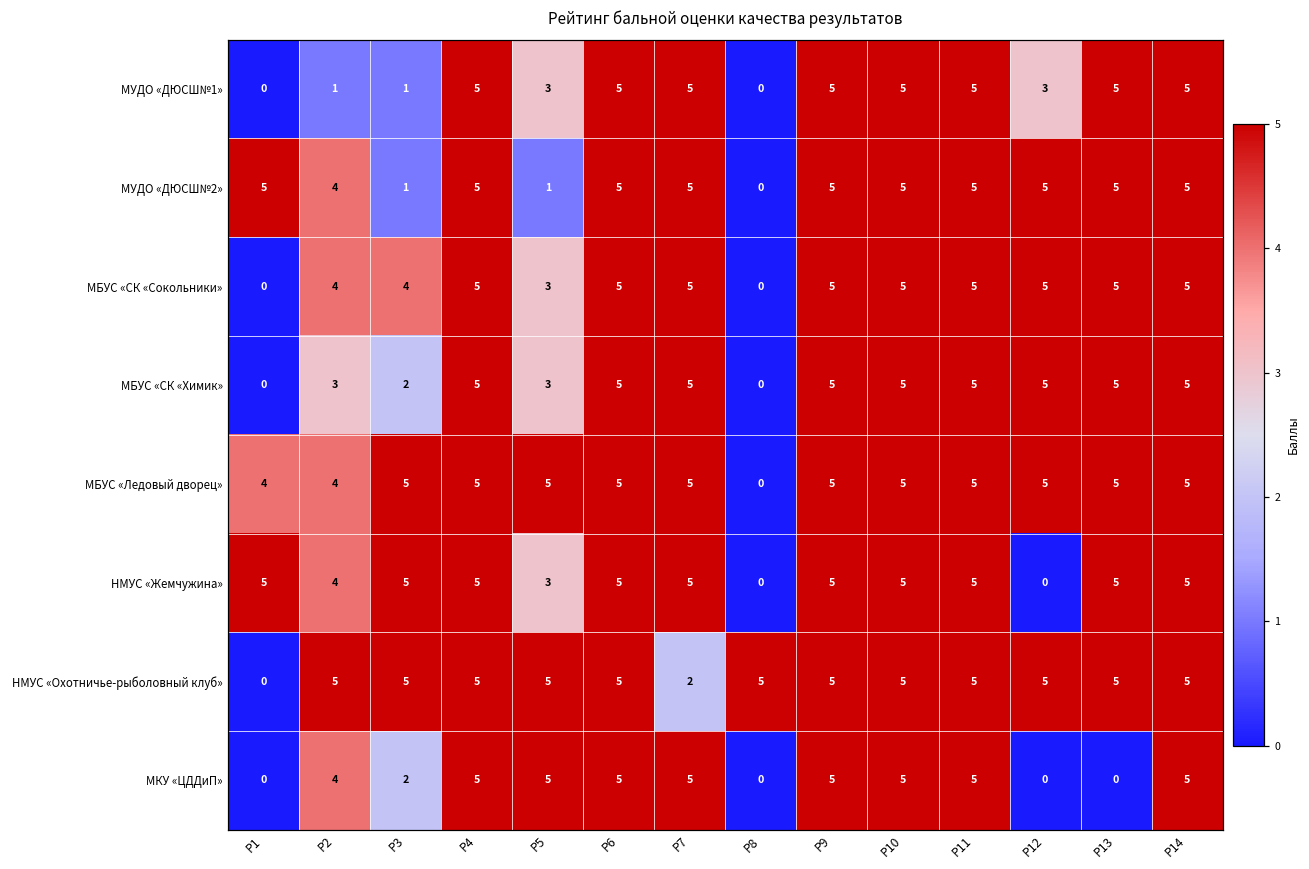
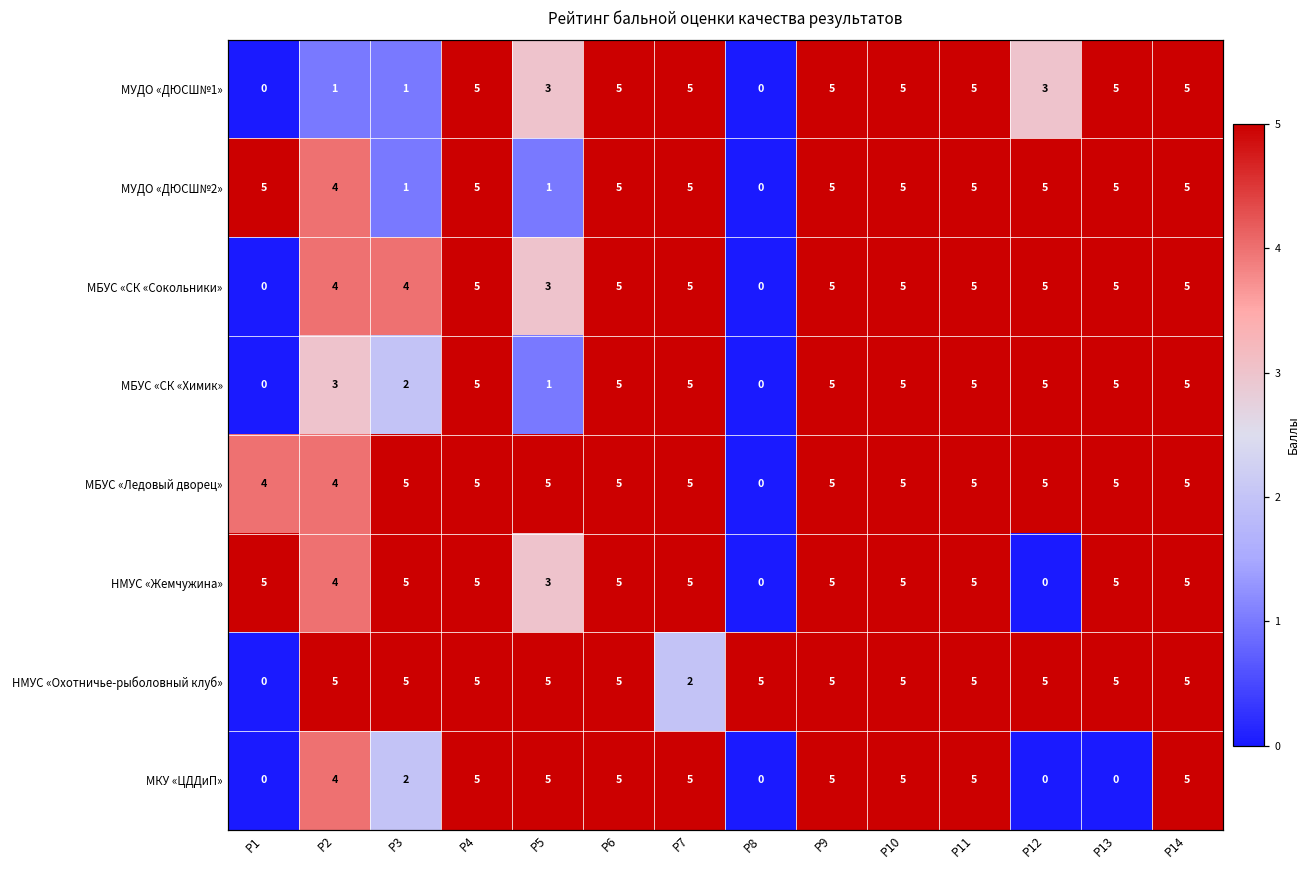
МБУС «СК «Химик», Р5: 3 -> 1
